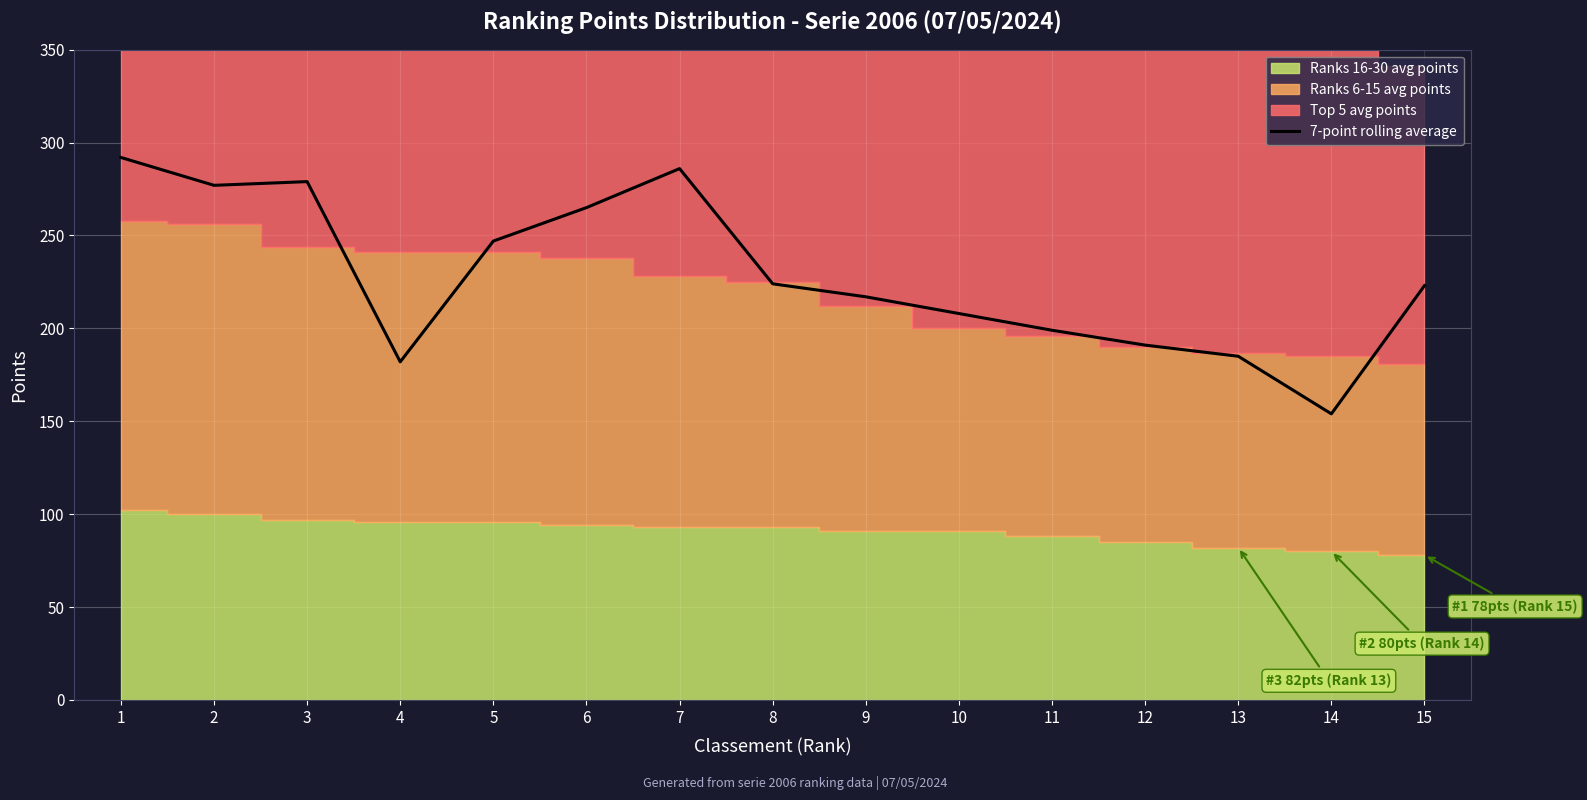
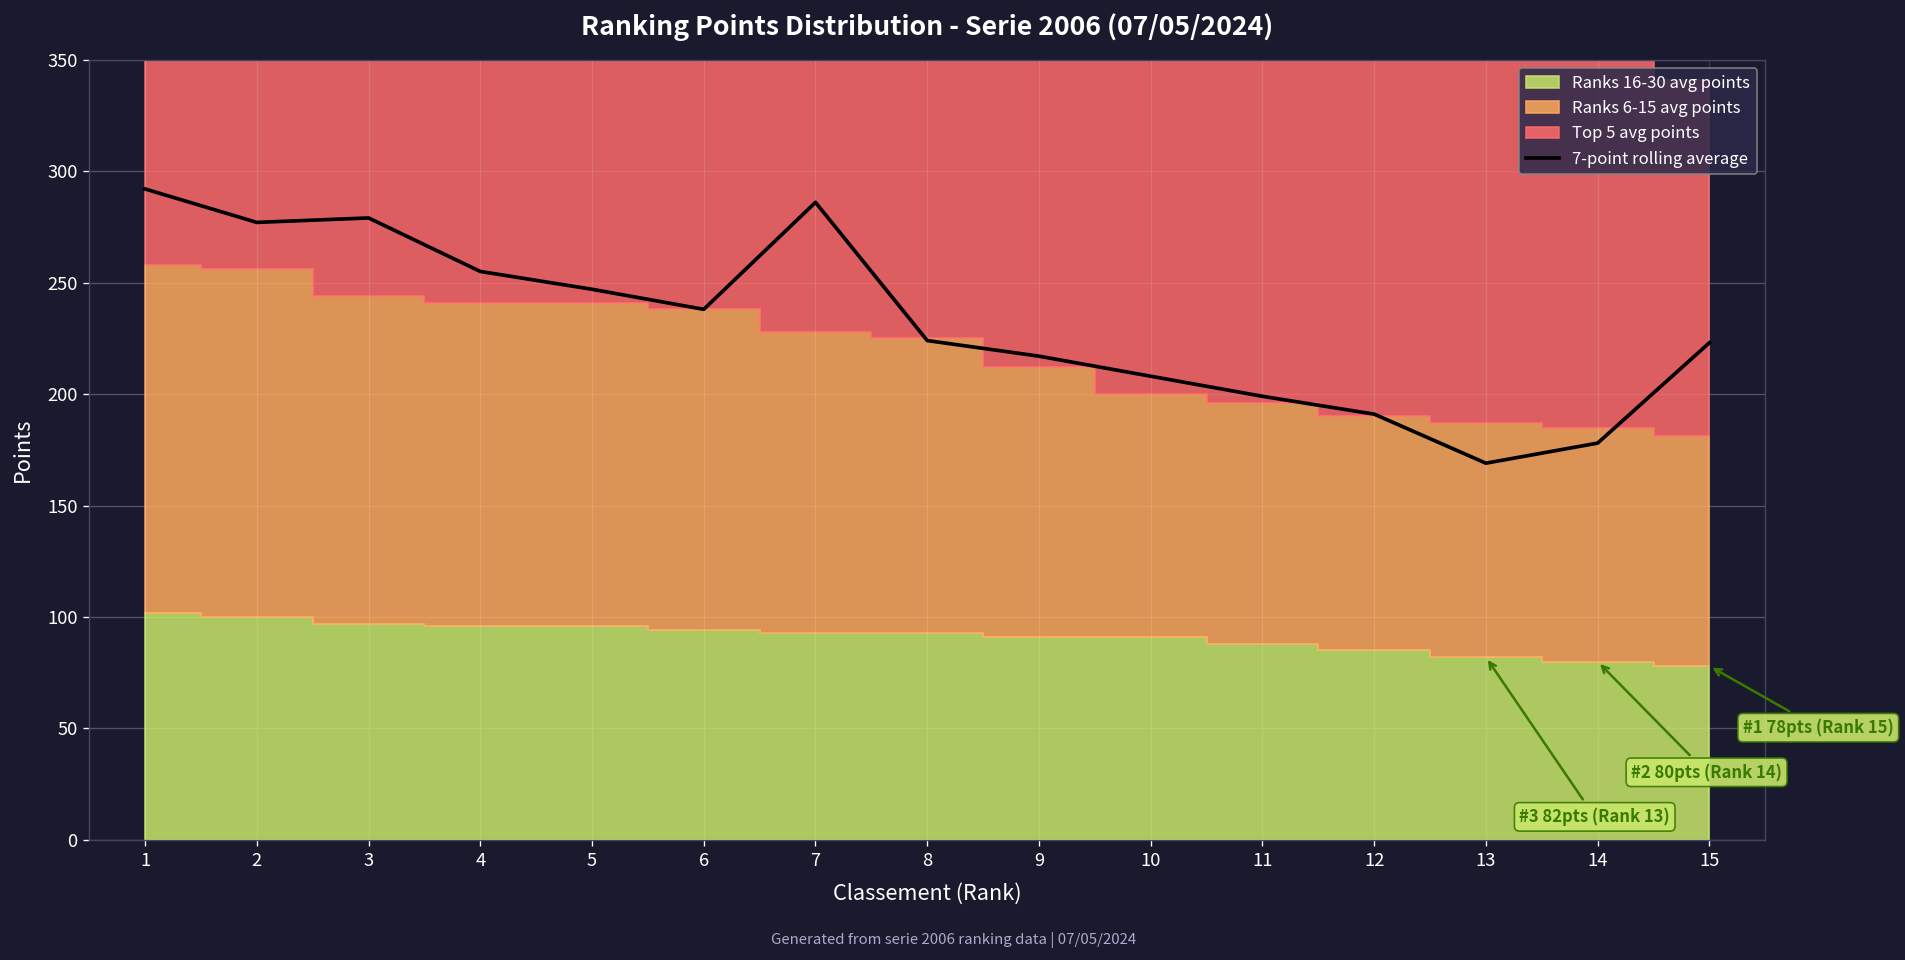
7-point rolling average, 4: 182 -> 255
7-point rolling average, 6: 265 -> 238
7-point rolling average, 13: 185 -> 169
7-point rolling average, 14: 154 -> 178
